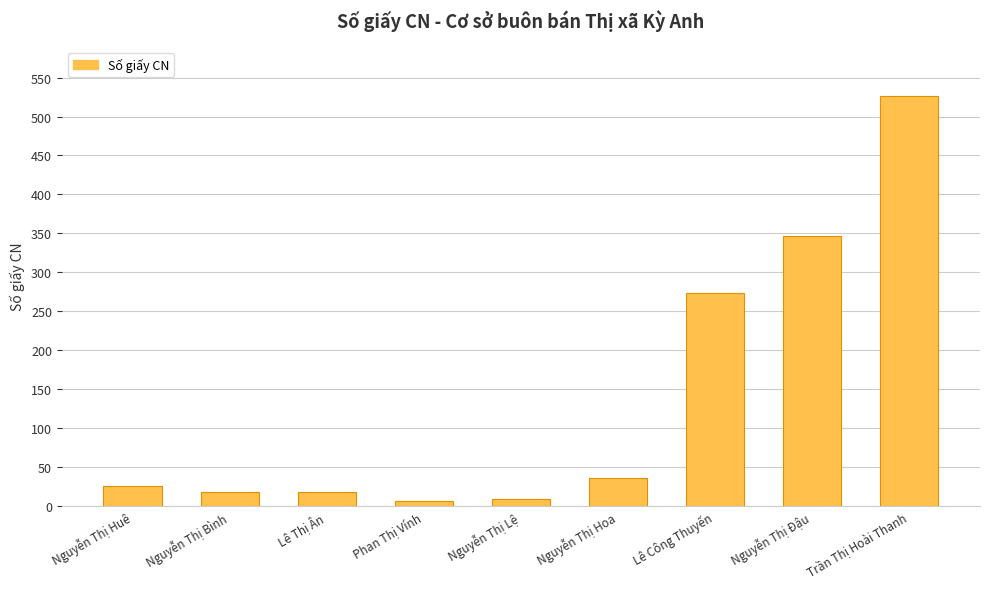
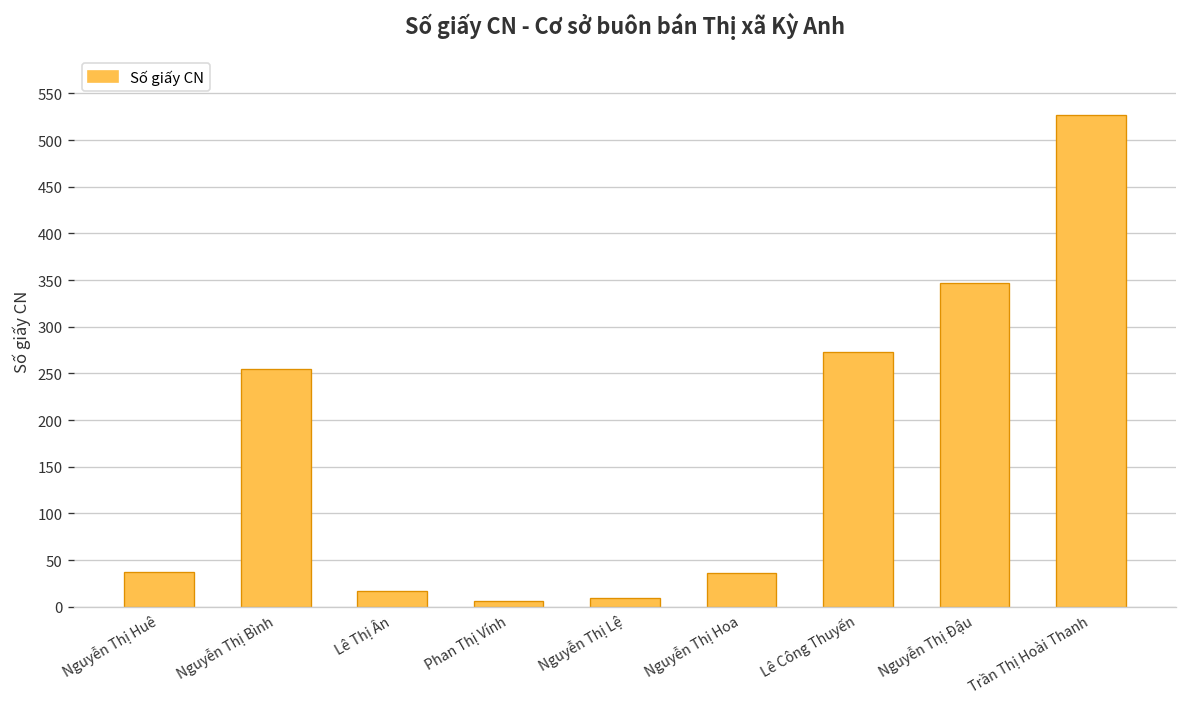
Nguyễn Thị Huê: 30 -> 40
Nguyễn Thị Bình: 20 -> 260
